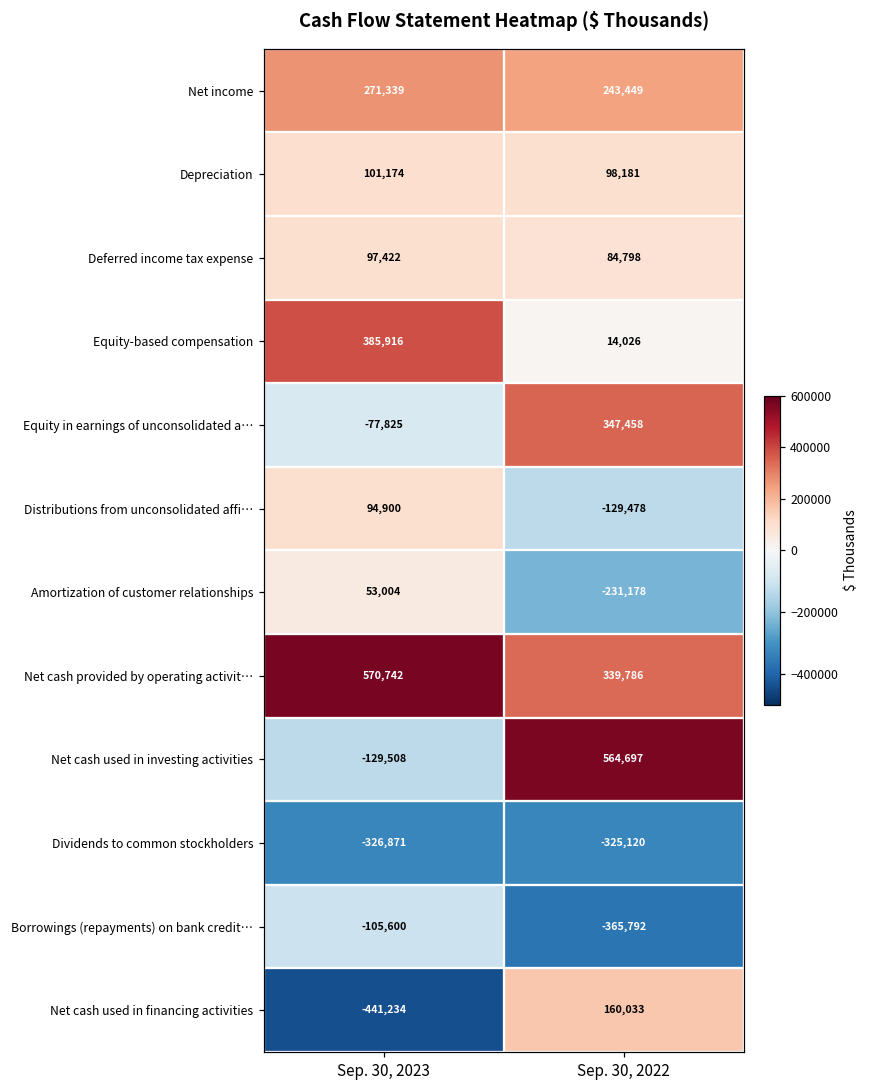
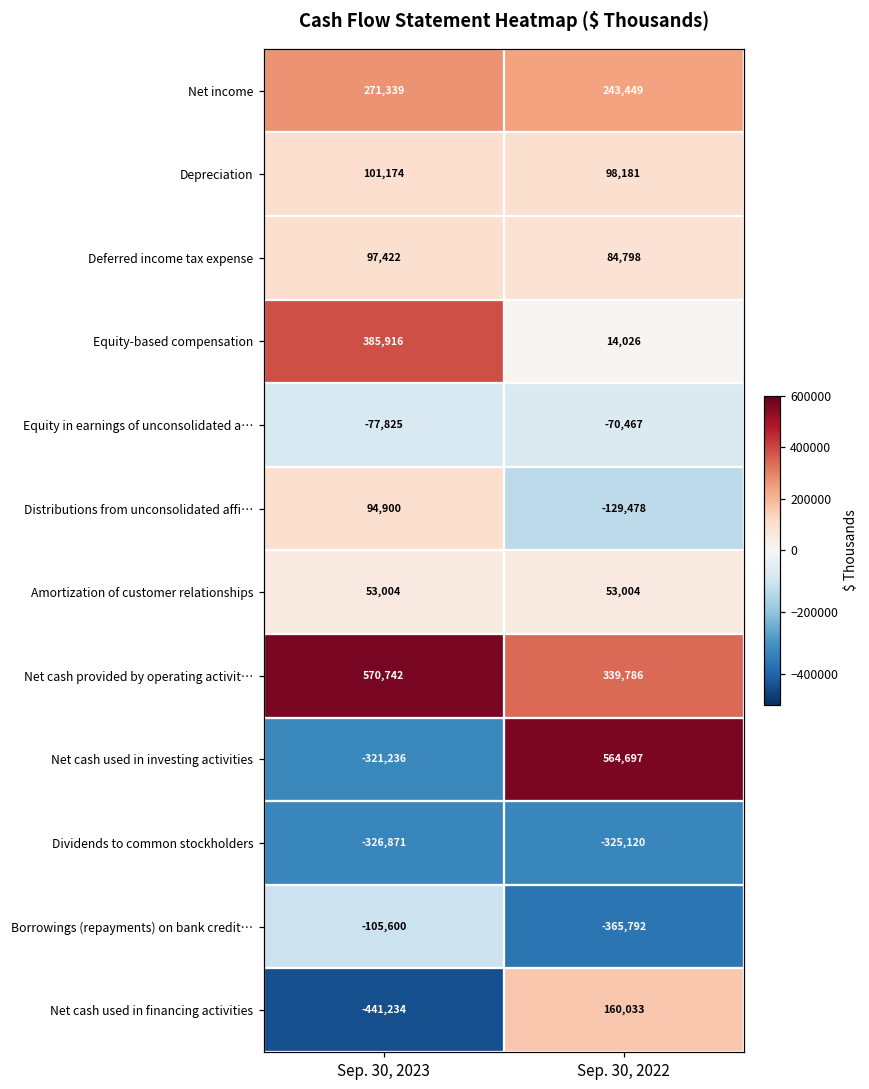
Equity in earnings of unconsolidated a…, Sep. 30, 2022: 347,458 -> -70,467
Amortization of customer relationships, Sep. 30, 2022: -231,178 -> 53,004
Net cash used in investing activities, Sep. 30, 2023: -129,508 -> -321,236
